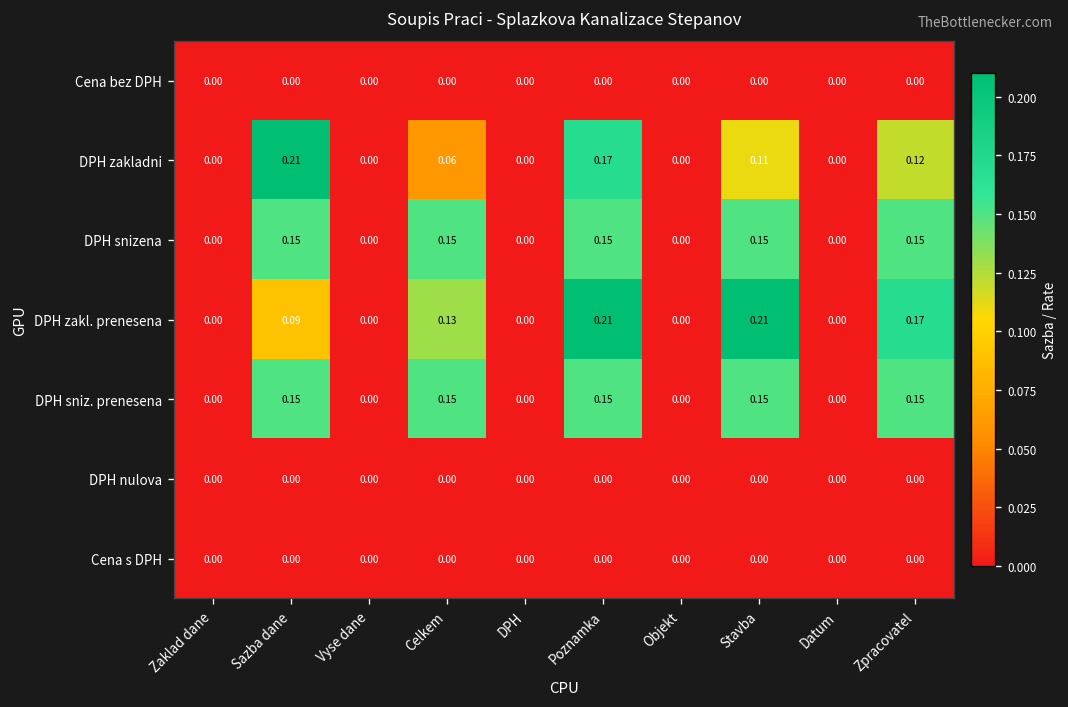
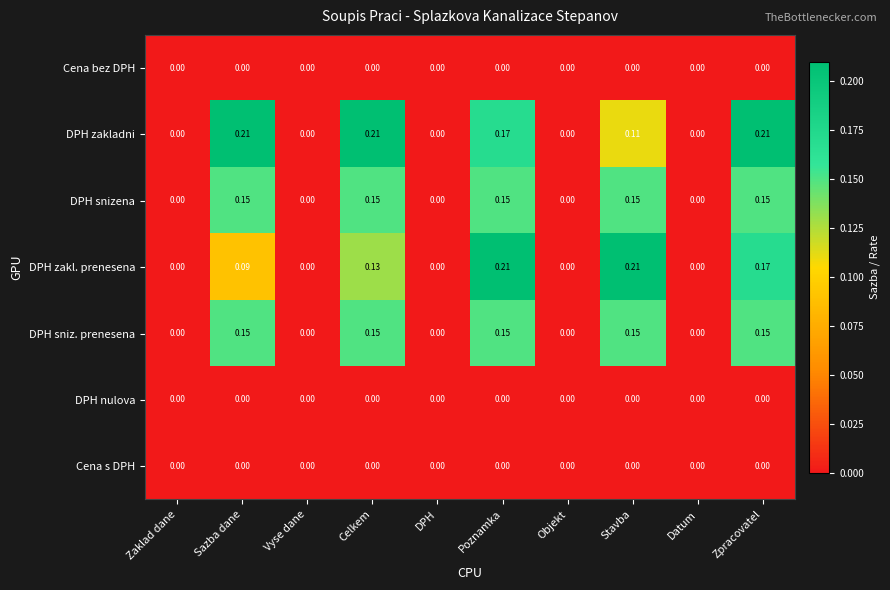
DPH zakladni, Celkem: 0.06 -> 0.21
DPH zakladni, Zpracovatel: 0.12 -> 0.21
